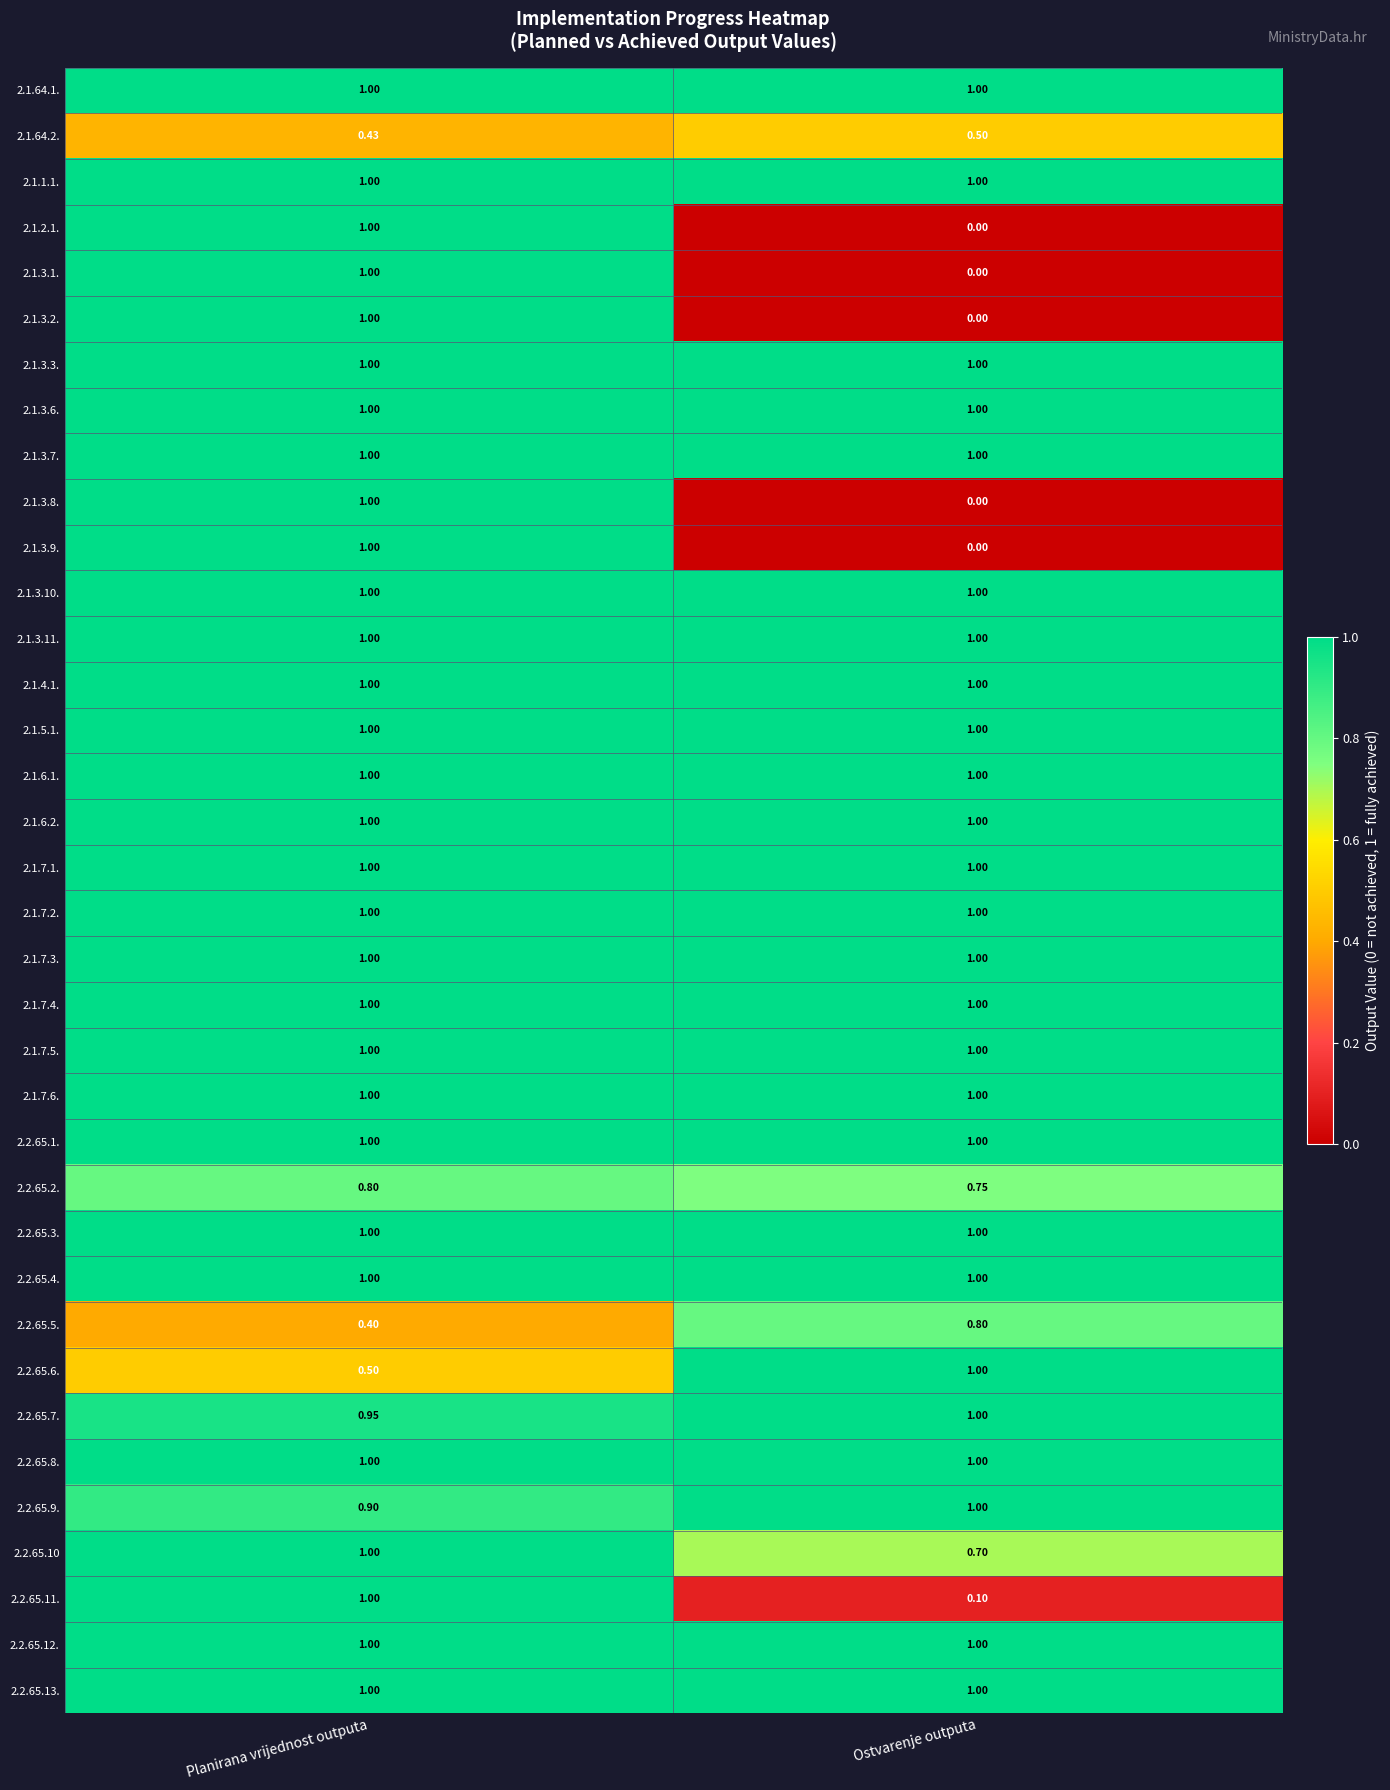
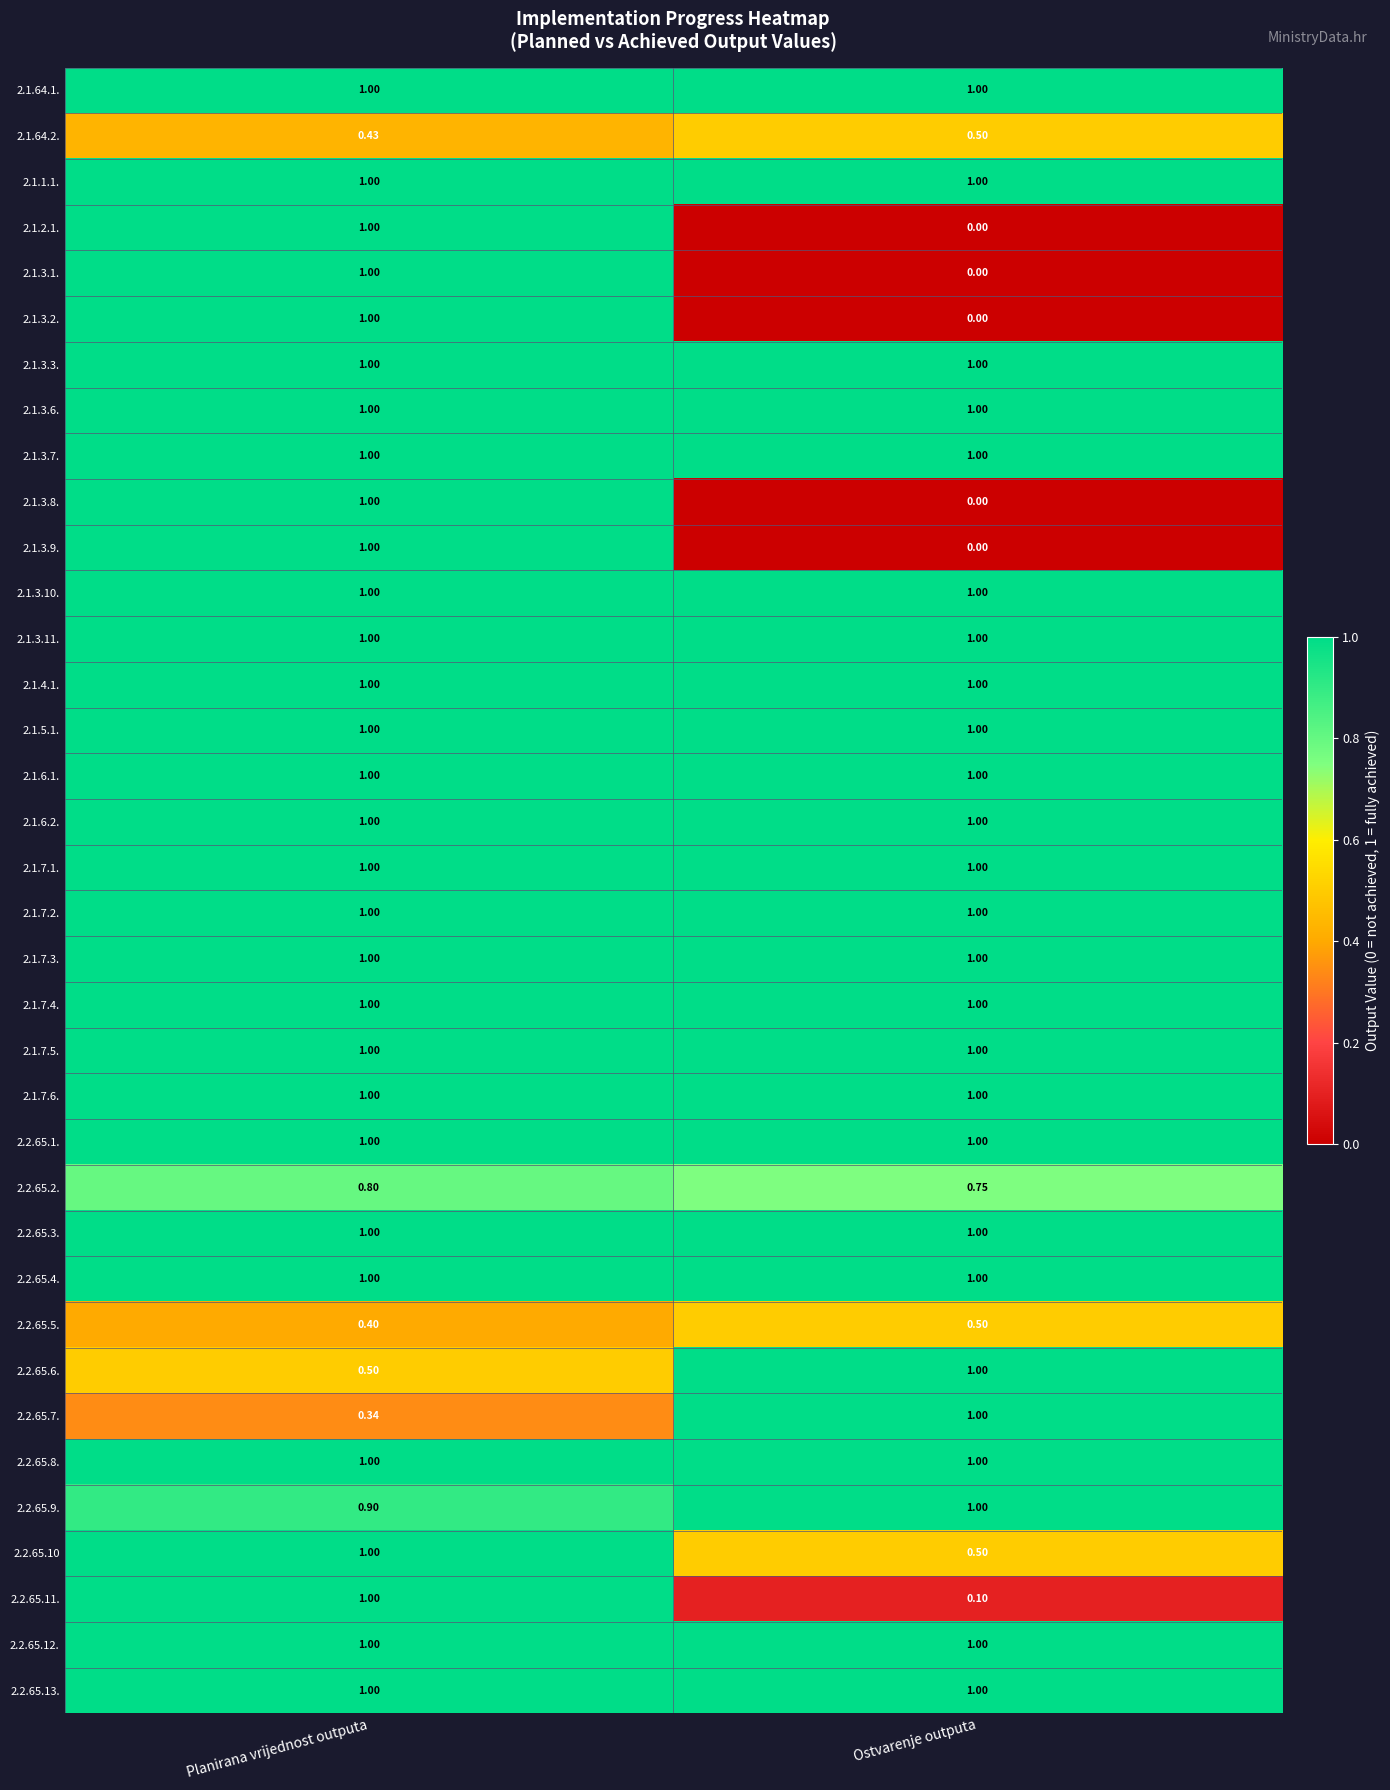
2.2.65.5., Ostvarenje outputa: 0.80 -> 0.50
2.2.65.7., Planirana vrijednost outputa: 0.95 -> 0.34
2.2.65.10, Ostvarenje outputa: 0.70 -> 0.50
